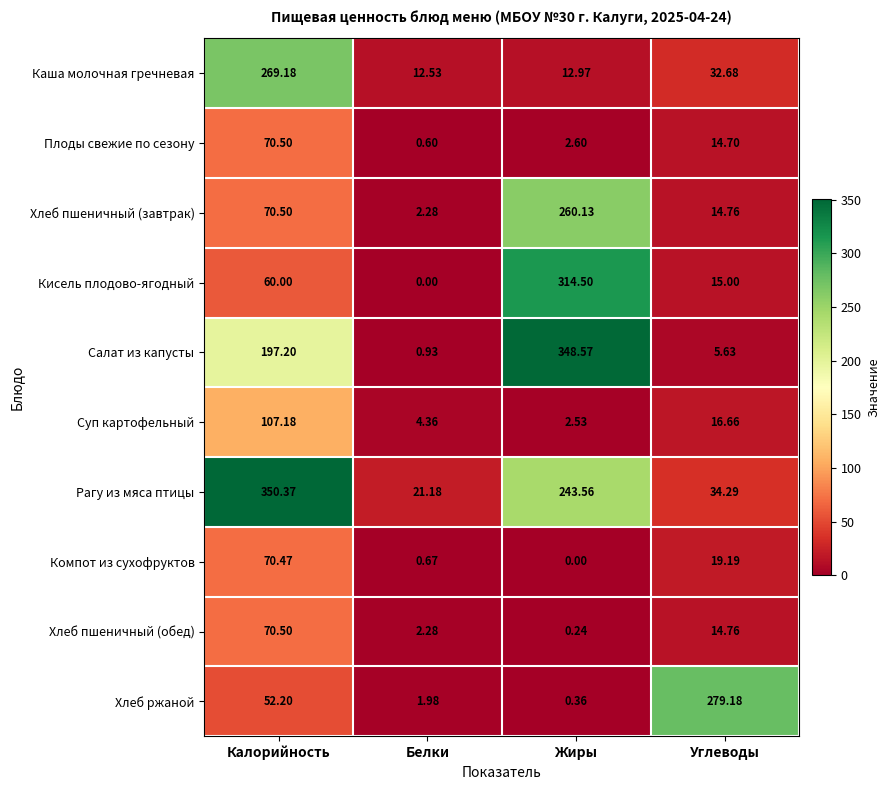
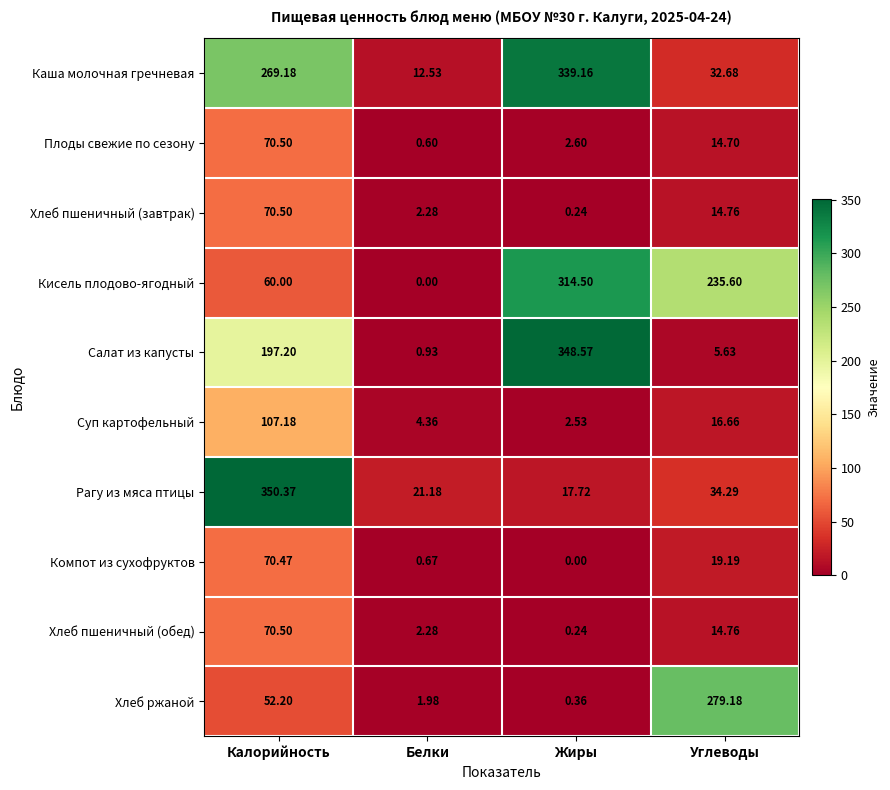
Каша молочная гречневая, Жиры: 12.97 -> 339.16
Хлеб пшеничный (завтрак), Жиры: 260.13 -> 0.24
Кисель плодово-ягодный, Углеводы: 15.00 -> 235.60
Рагу из мяса птицы, Жиры: 243.56 -> 17.72
